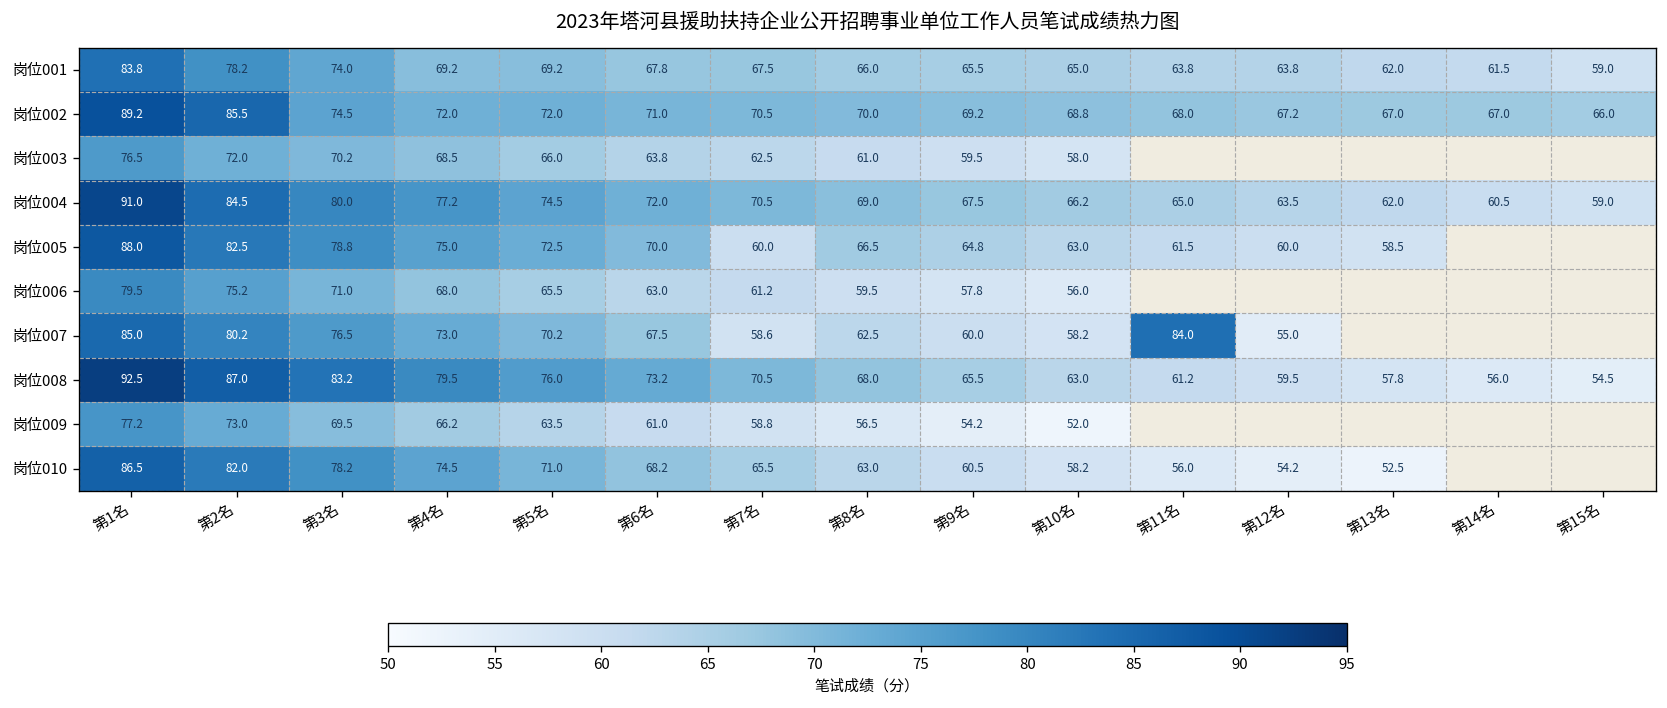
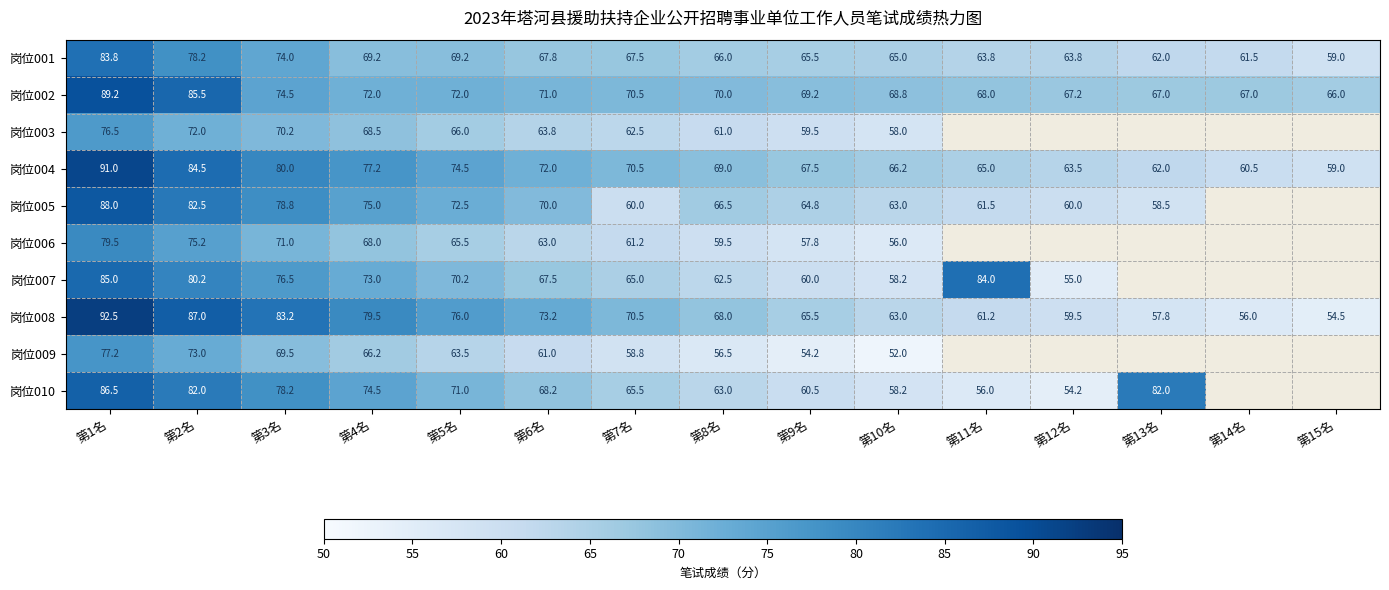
岗位007, 第7名: 58.6 -> 65.0
岗位010, 第13名: 52.5 -> 82.0
